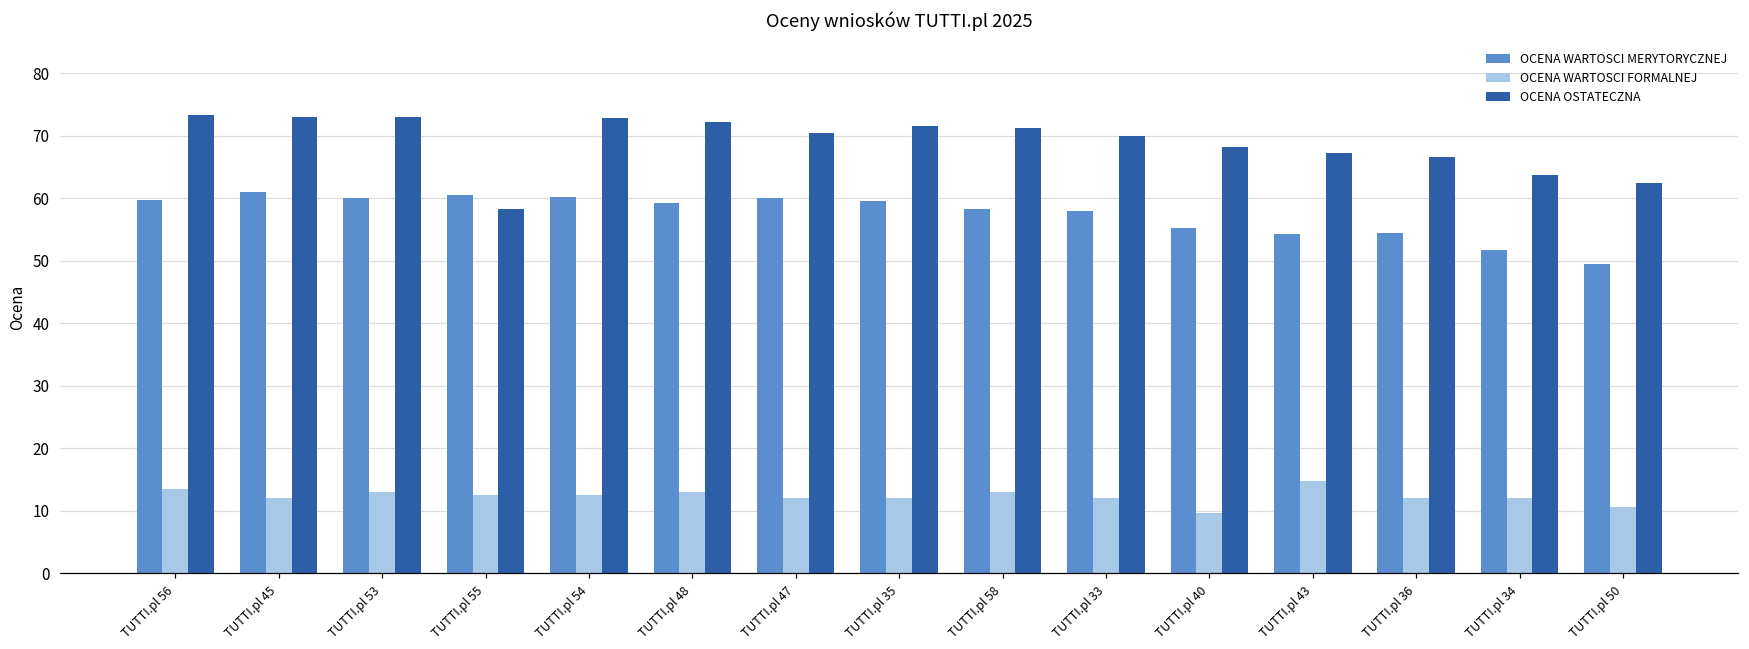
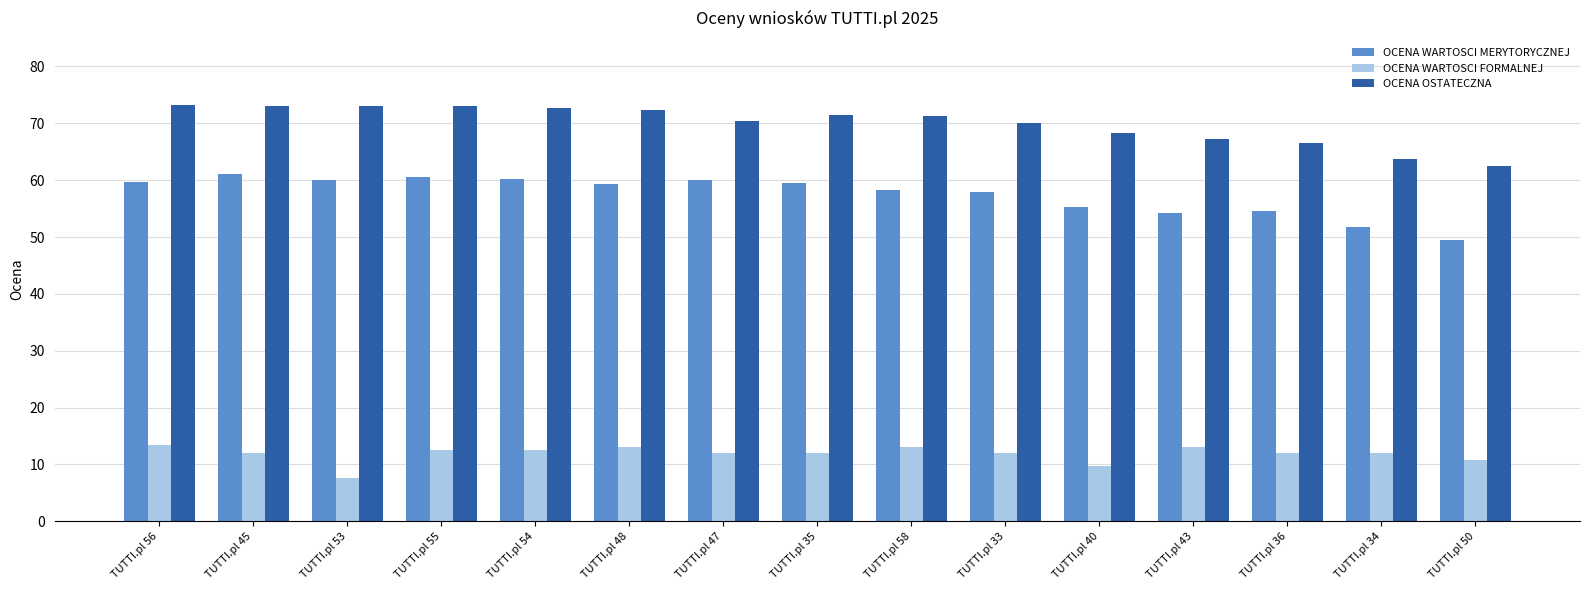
OCENA WARTOSCI FORMALNEJ, TUTTI.pl 53: 13 -> 8
OCENA OSTATECZNA, TUTTI.pl 55: 58 -> 73
OCENA WARTOSCI FORMALNEJ, TUTTI.pl 43: 15 -> 13
